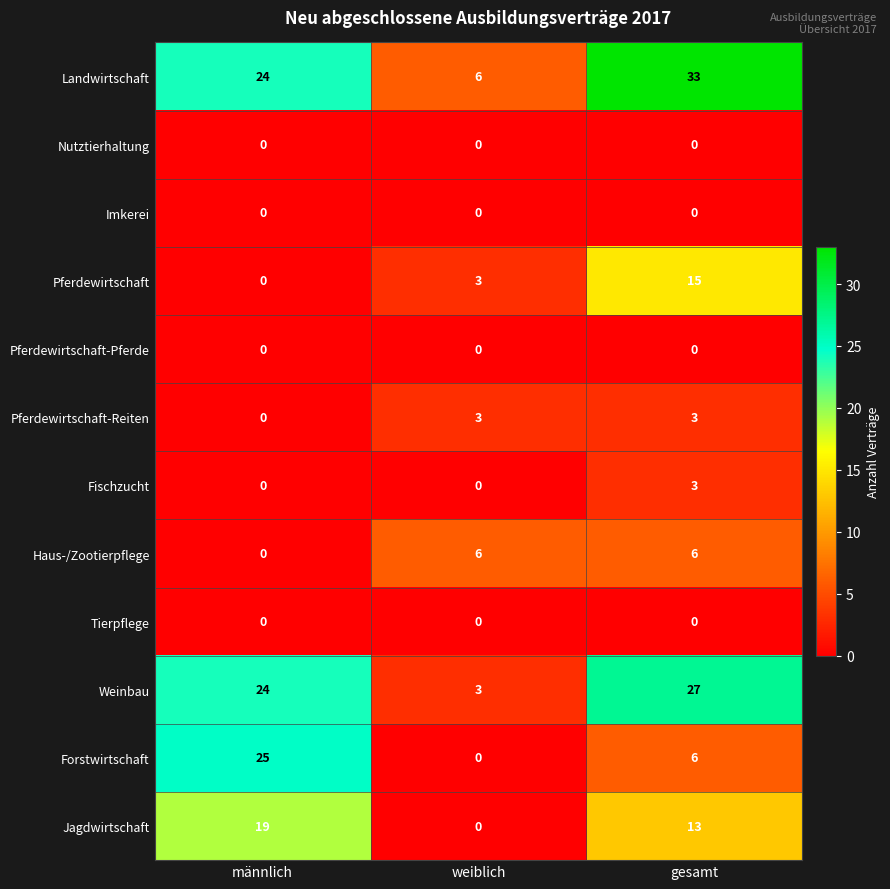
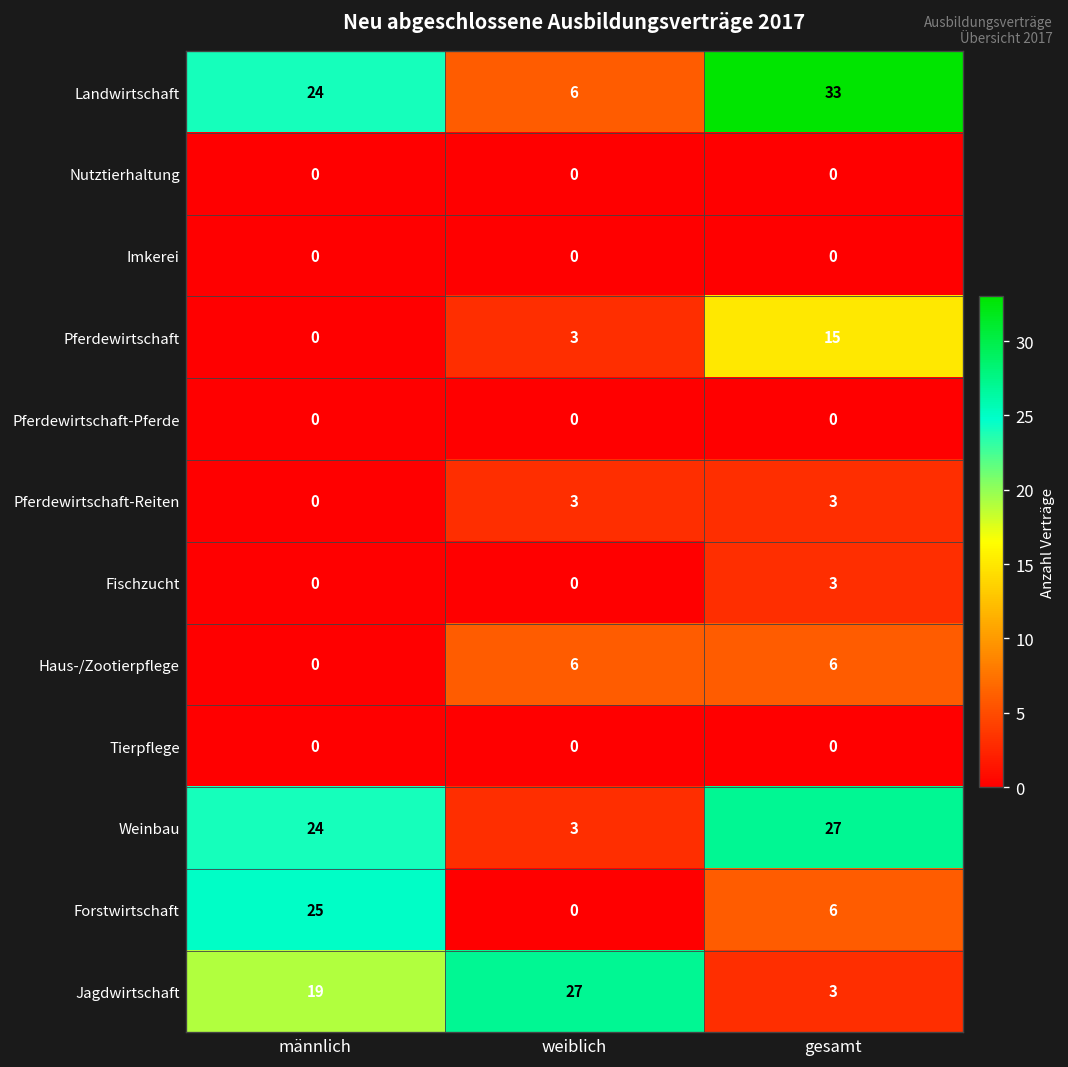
Jagdwirtschaft, weiblich: 0 -> 27
Jagdwirtschaft, gesamt: 13 -> 3
